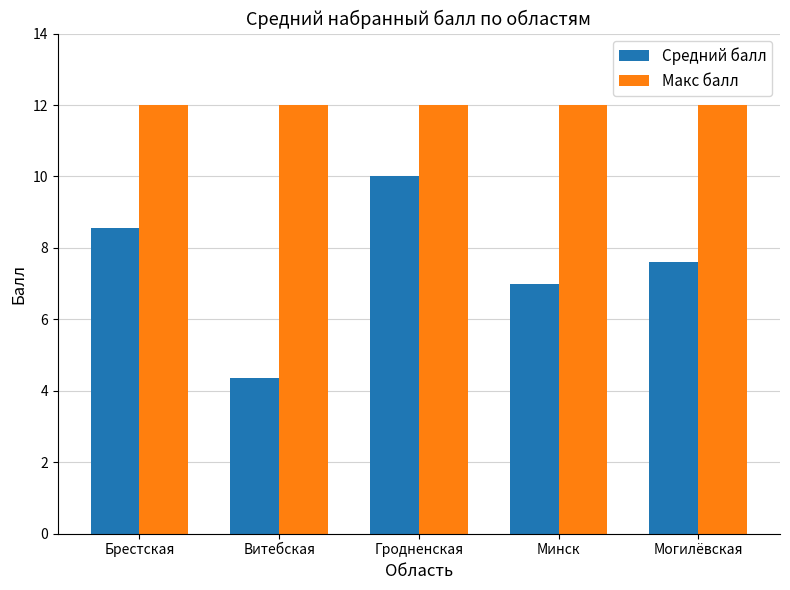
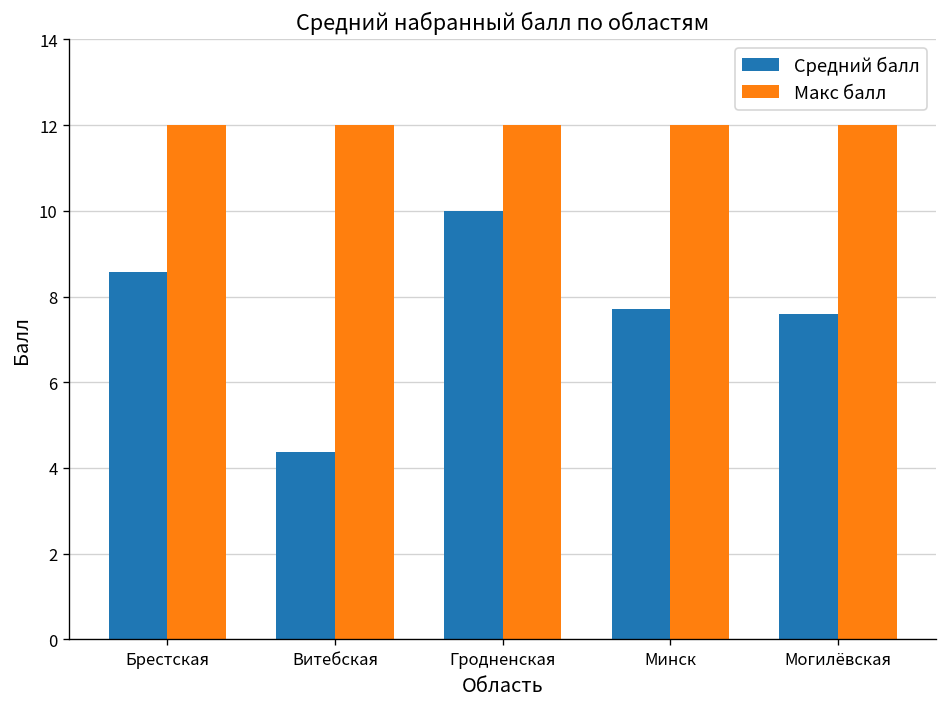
Средний балл, Минск: 7.0 -> 7.7
